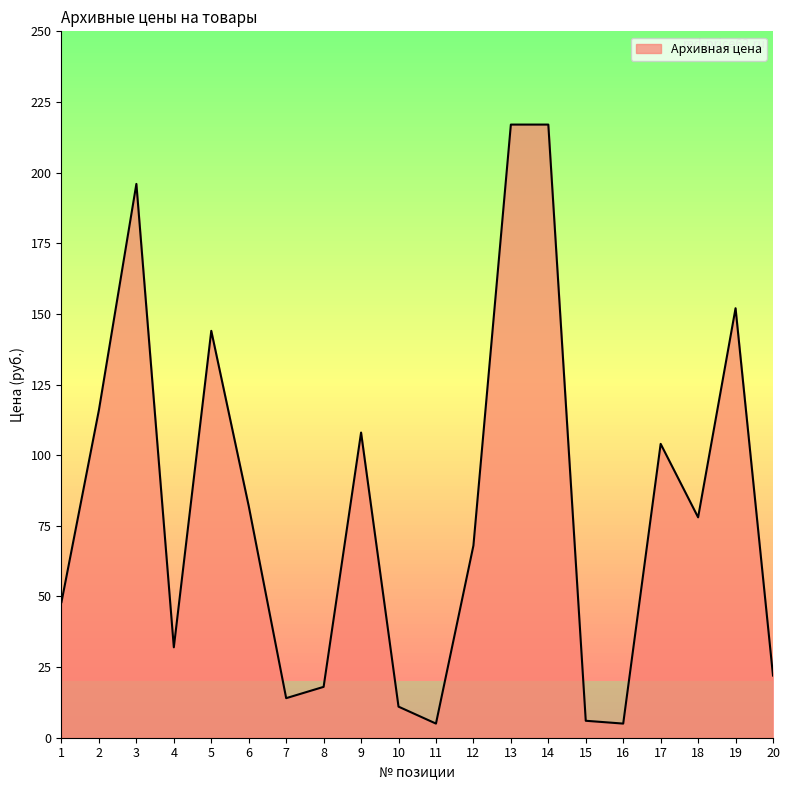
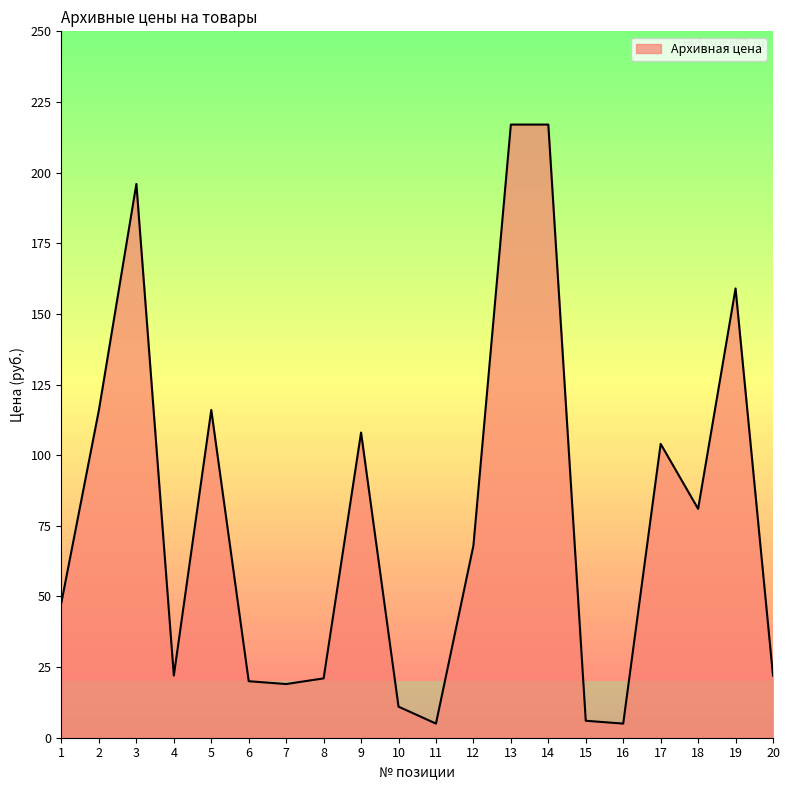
4: 32 -> 22
5: 144 -> 116
6: 82 -> 20
7: 14 -> 19
8: 18 -> 21
18: 78 -> 81
19: 152 -> 159
